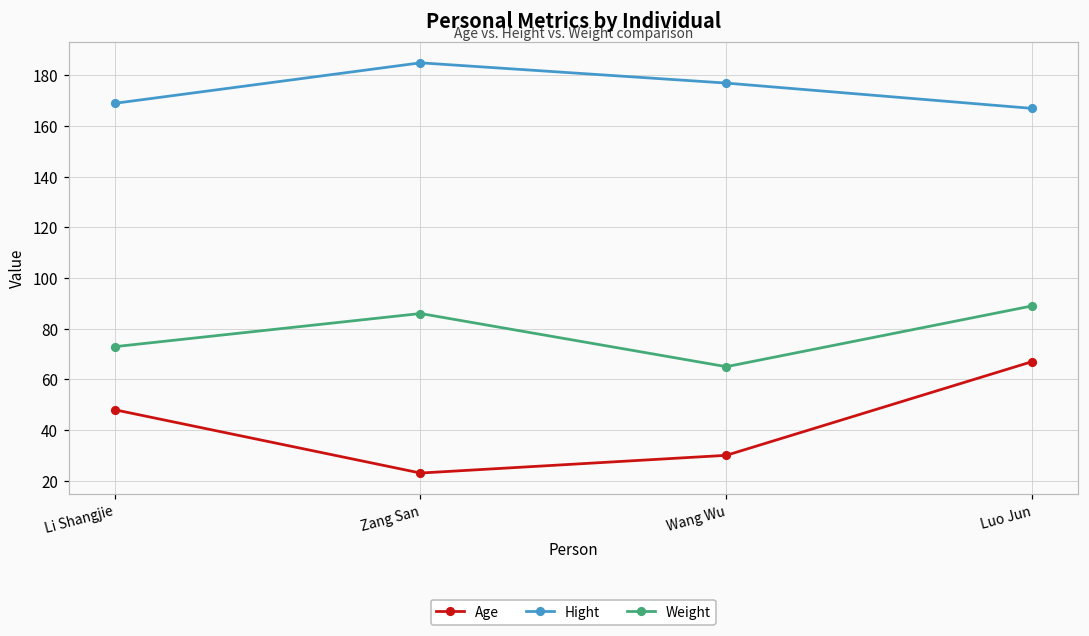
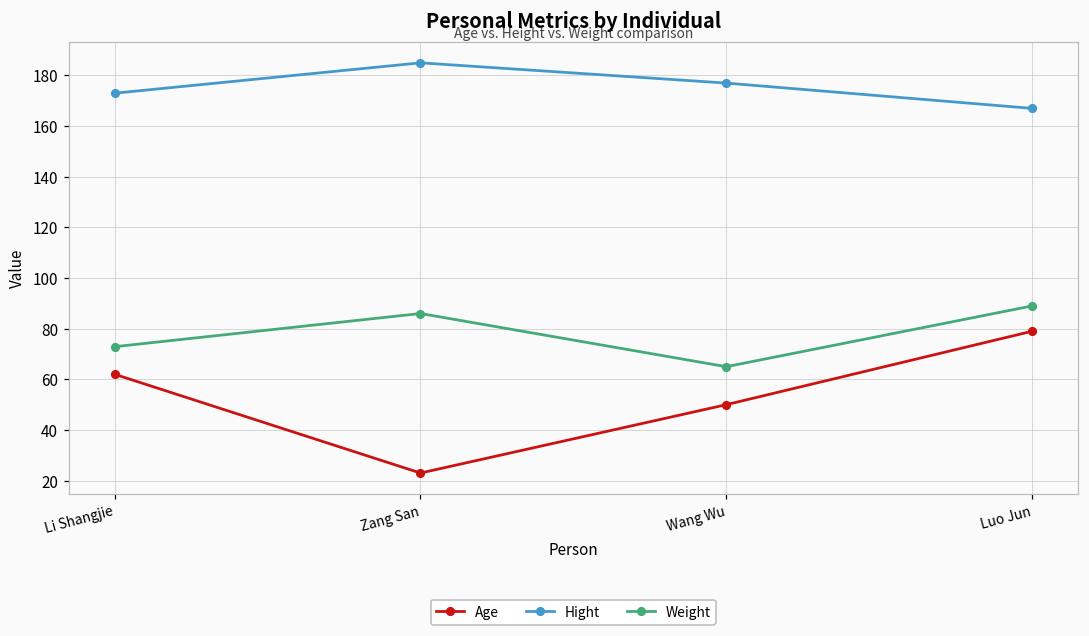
Age, Li Shangjie: 48 -> 62
Hight, Li Shangjie: 169 -> 173
Age, Wang Wu: 30 -> 50
Age, Luo Jun: 67 -> 79
